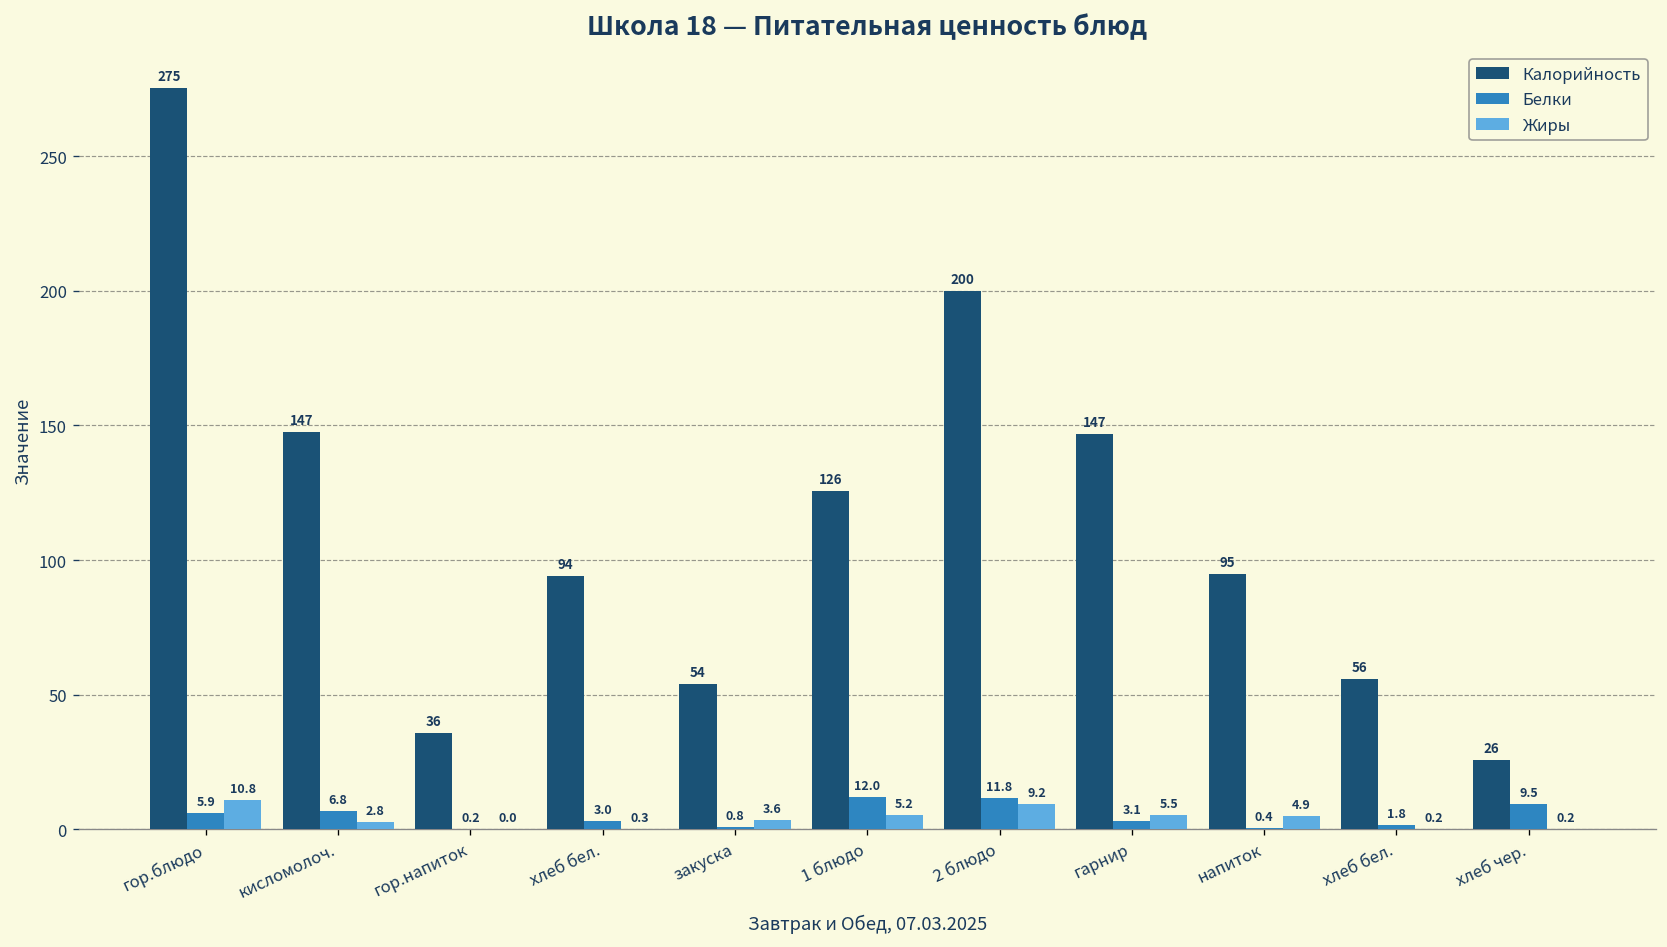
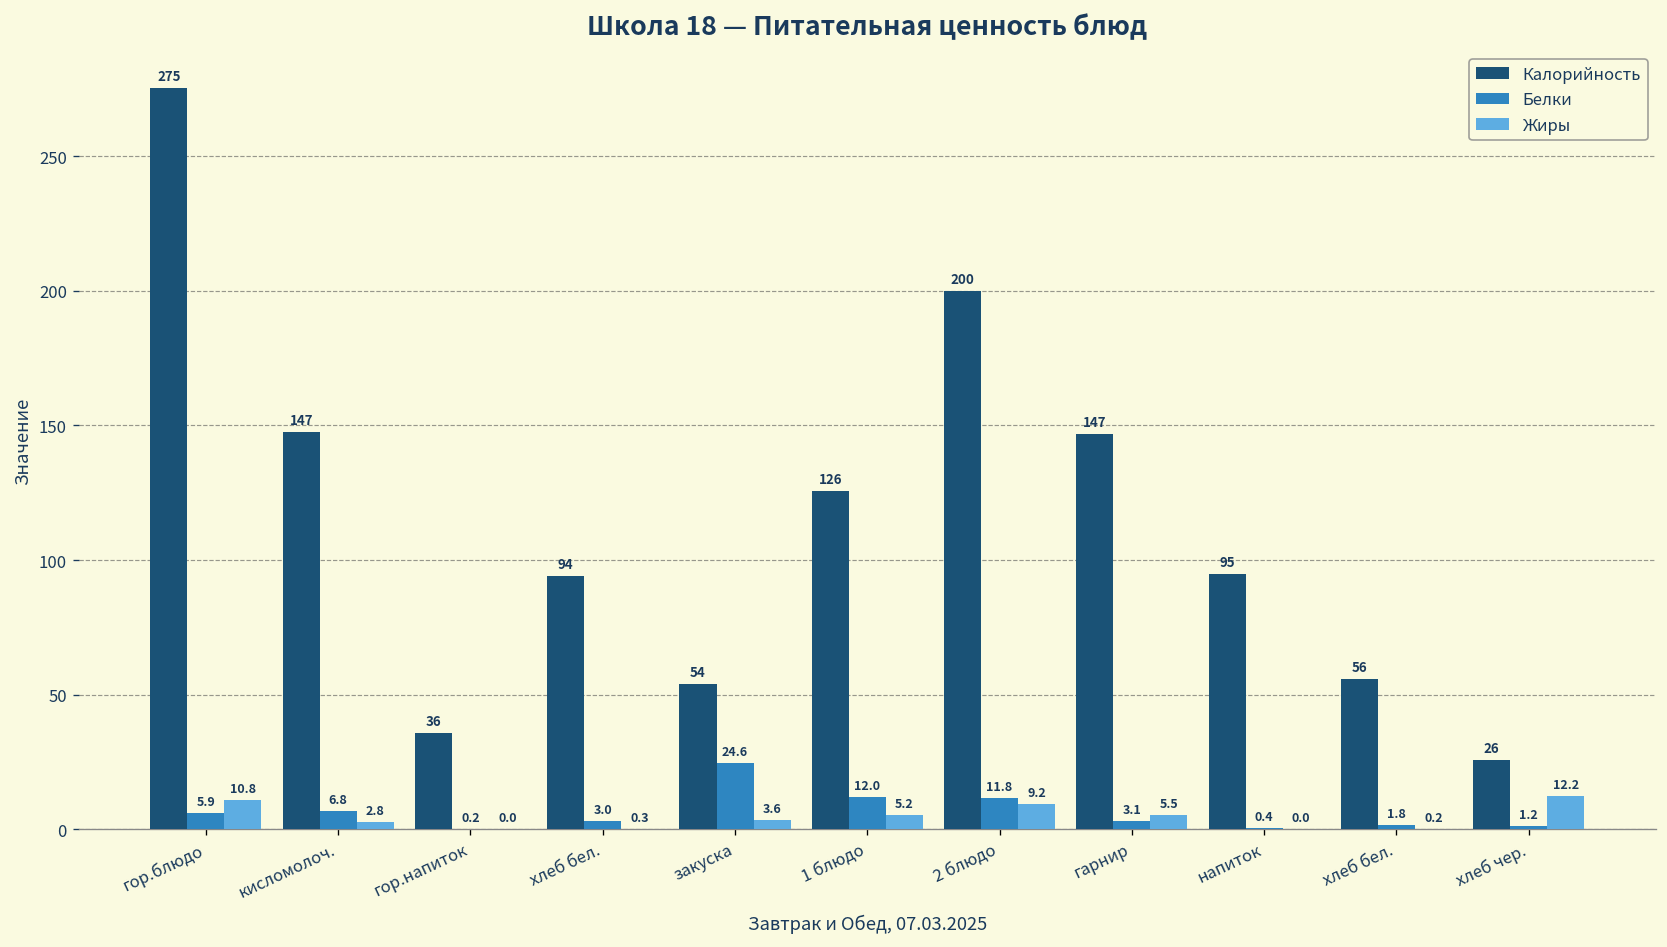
Белки, закуска: 0.8 -> 24.6
Жиры, напиток: 4.9 -> 0.0
Белки, хлеб чер.: 9.5 -> 1.2
Жиры, хлеб чер.: 0.2 -> 12.2
